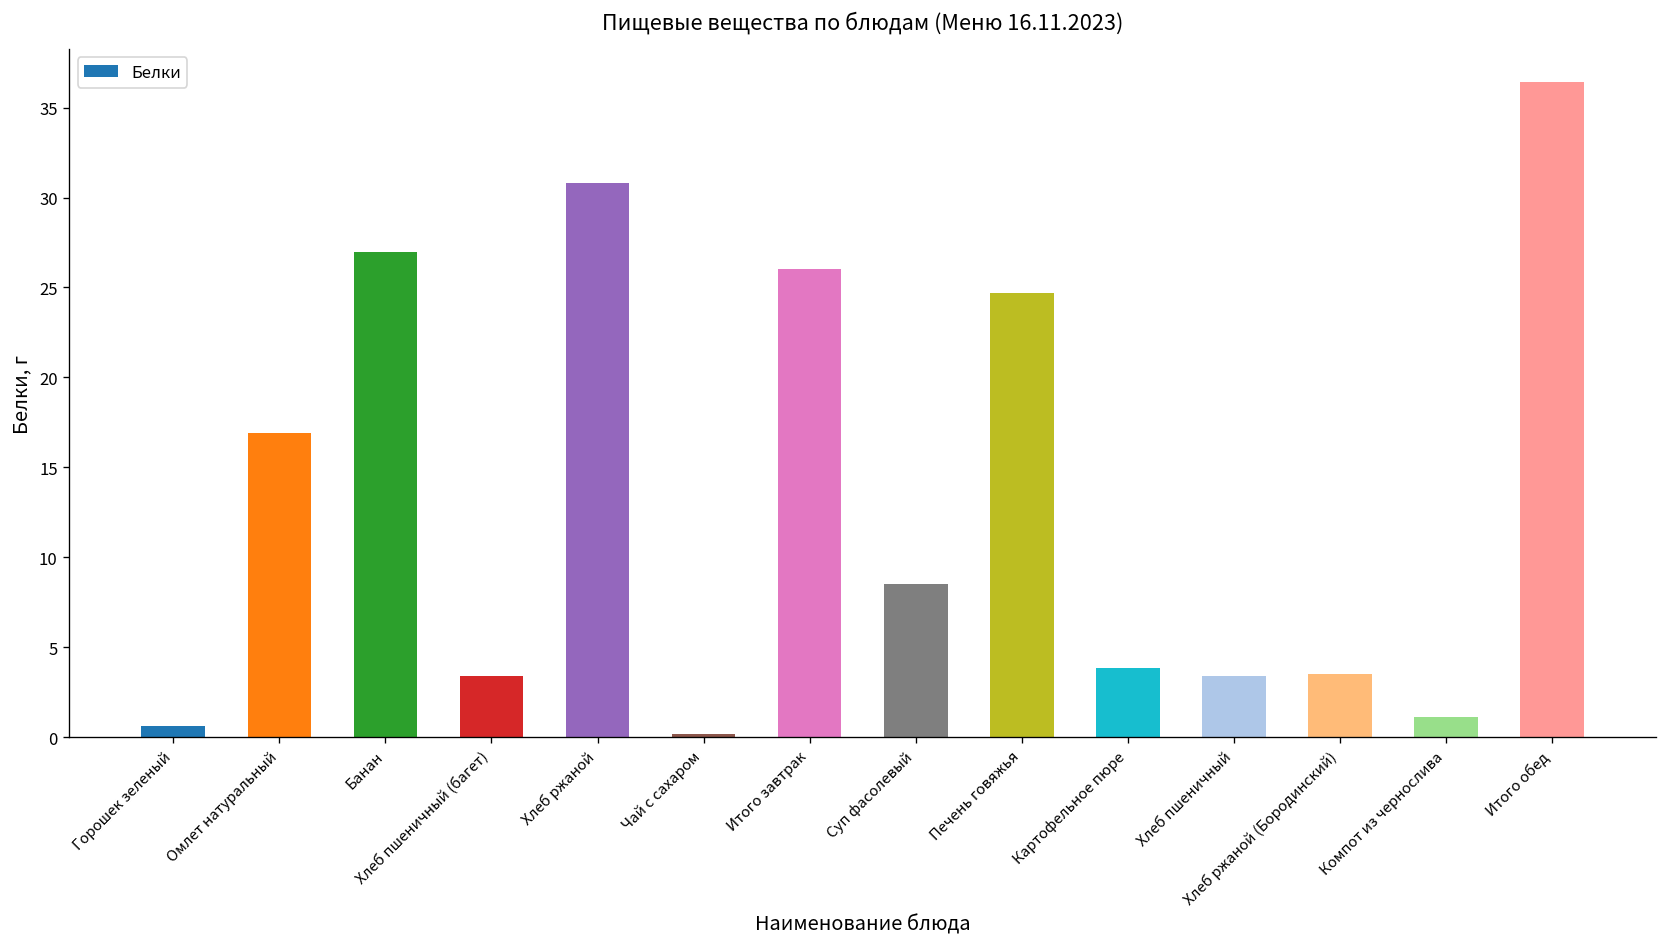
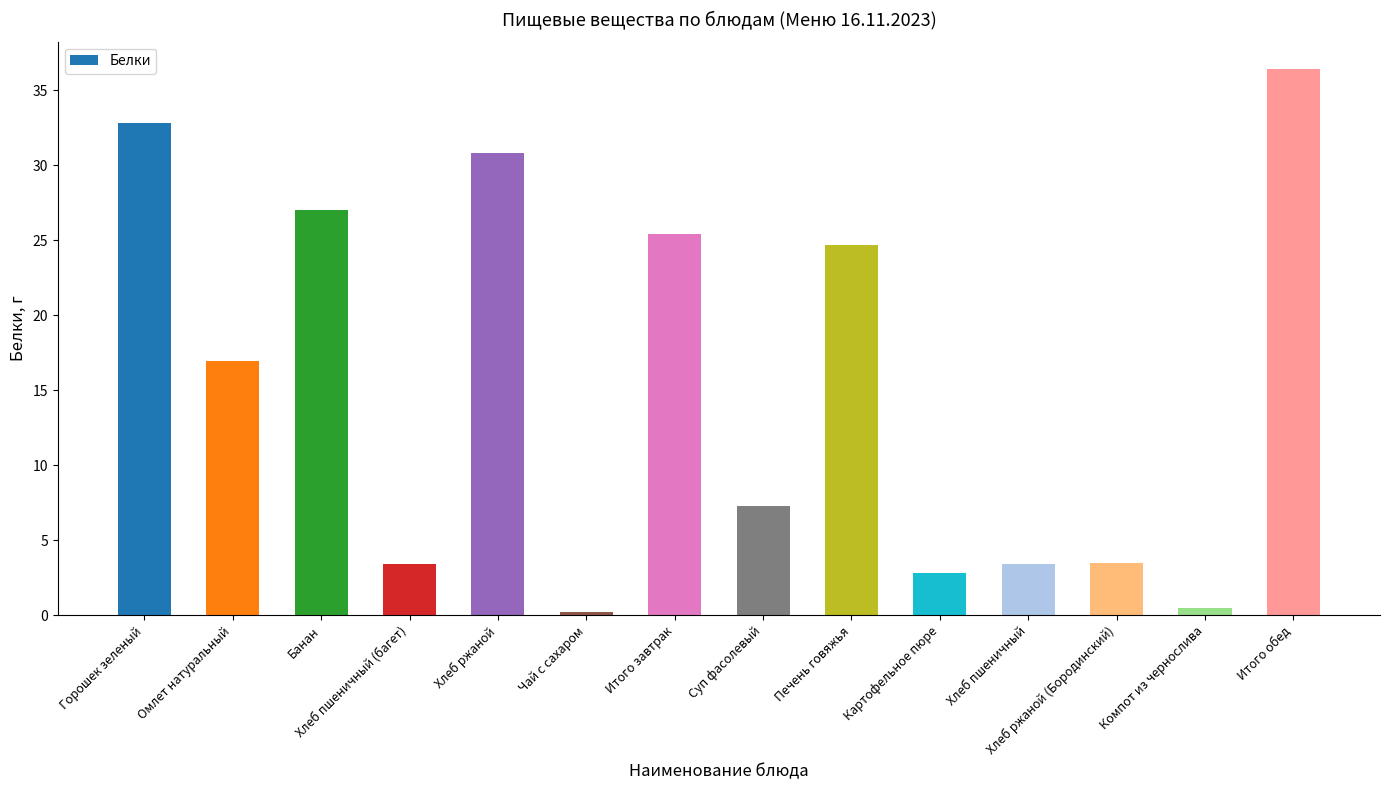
Горошек зеленый: 0.6 -> 32.8
Итого завтрак: 26.0 -> 25.4
Суп фасолевый: 8.5 -> 7.3
Картофельное пюре: 3.8 -> 2.8
Компот из чернослива: 1.1 -> 0.5
